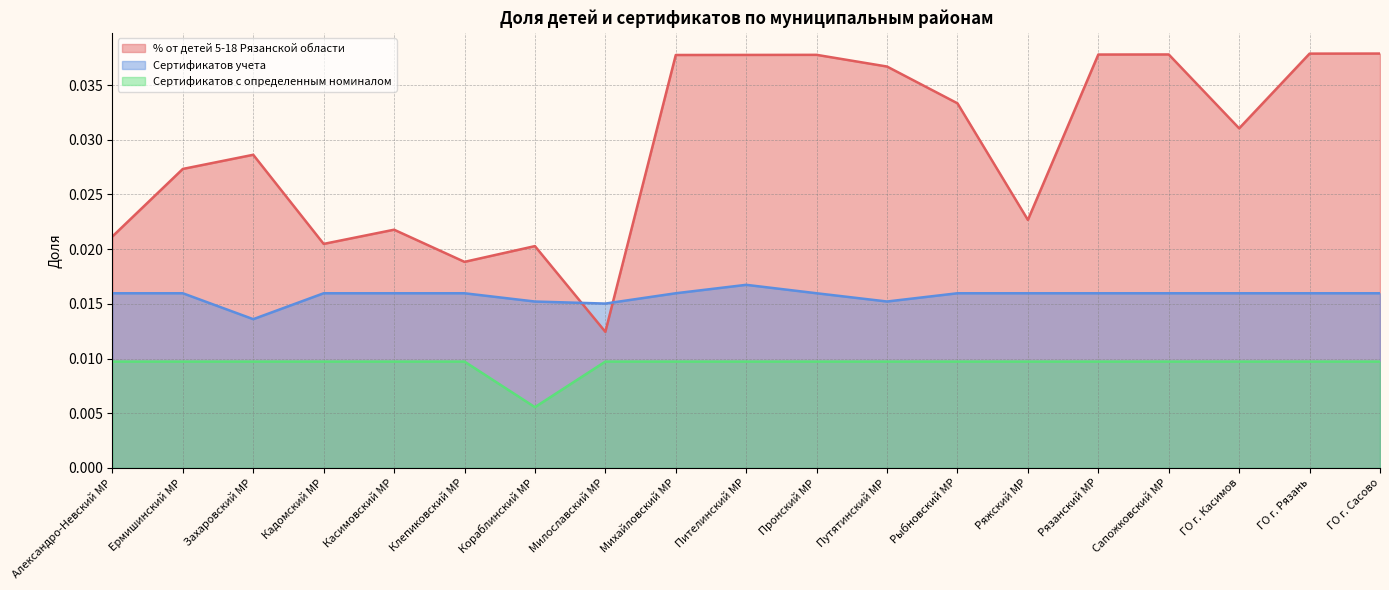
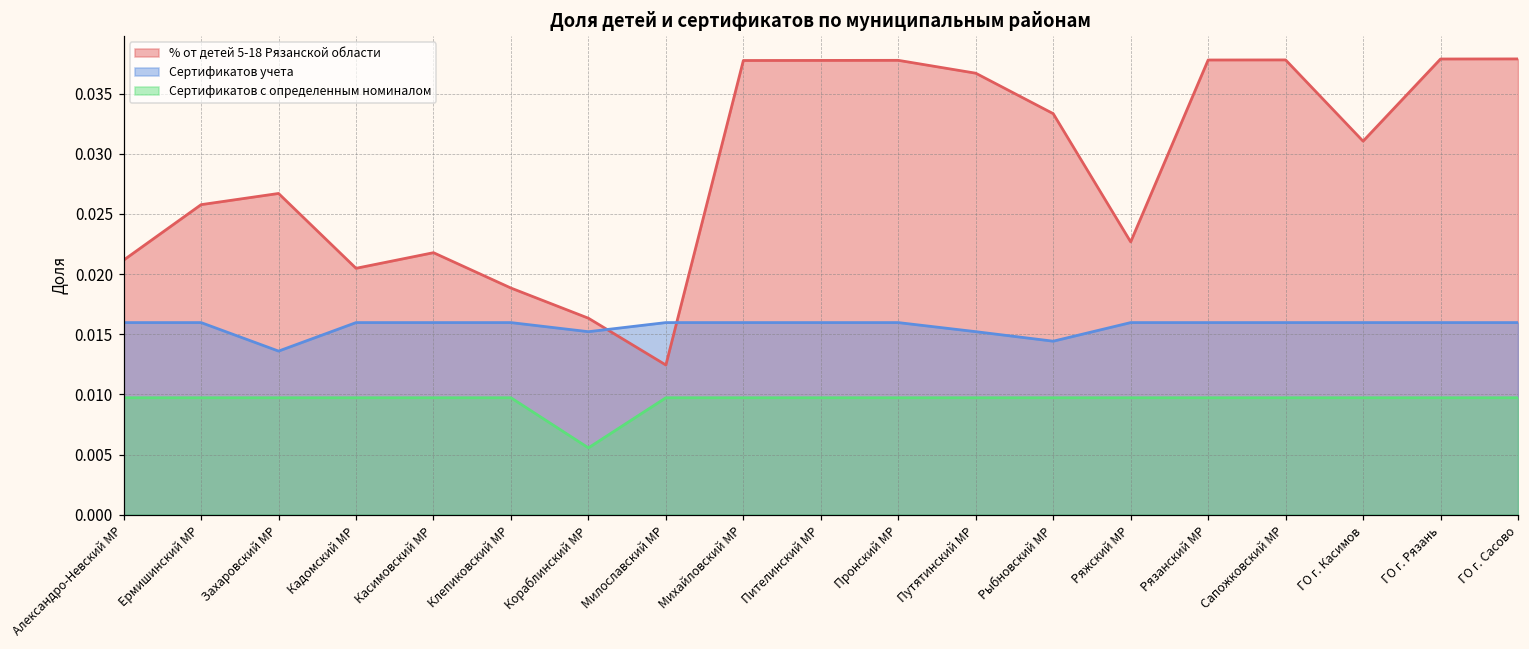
% от детей 5-18 Рязанской области, Ермишинский МР: 0.0273 -> 0.0258
% от детей 5-18 Рязанской области, Захаровский МР: 0.0286 -> 0.0267
% от детей 5-18 Рязанской области, Кораблинский МР: 0.0203 -> 0.0163
Сертификатов учета, Милославский МР: 0.0150 -> 0.0160
Сертификатов учета, Пителинский МР: 0.0167 -> 0.0160
Сертификатов учета, Рыбновский МР: 0.0160 -> 0.0144
